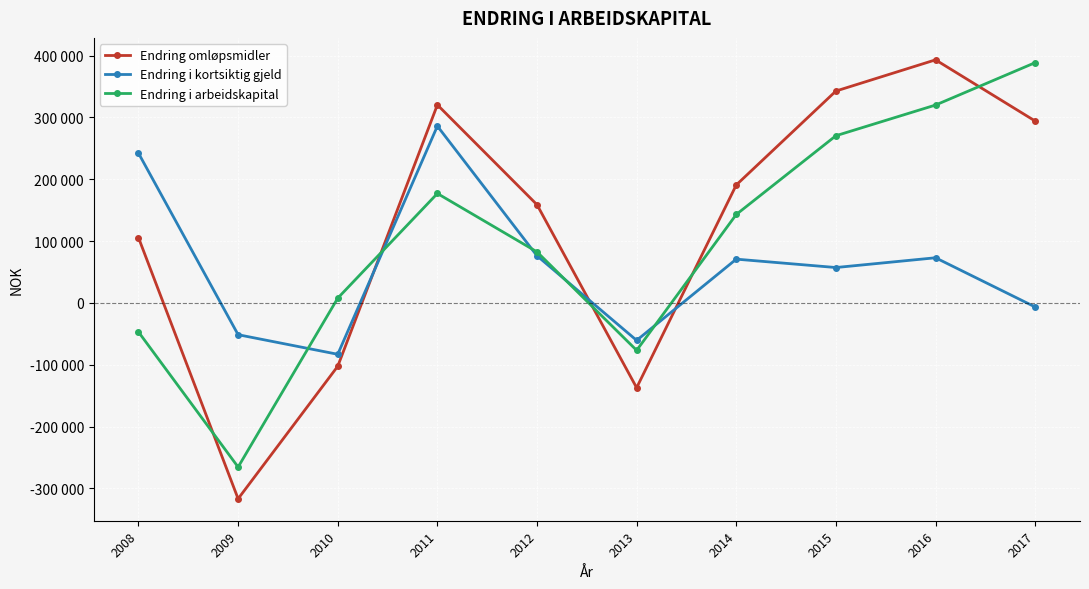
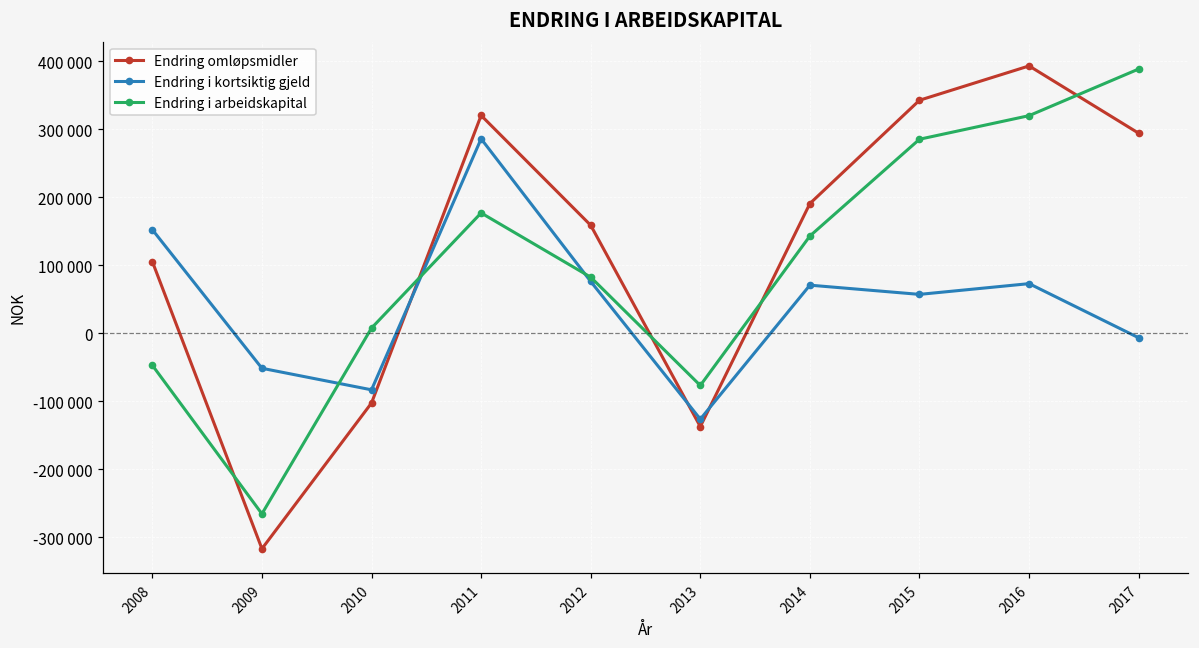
Endring i kortsiktig gjeld, 2008: 240000 -> 150000
Endring i kortsiktig gjeld, 2013: -60000 -> -130000
Endring i arbeidskapital, 2015: 270000 -> 290000
